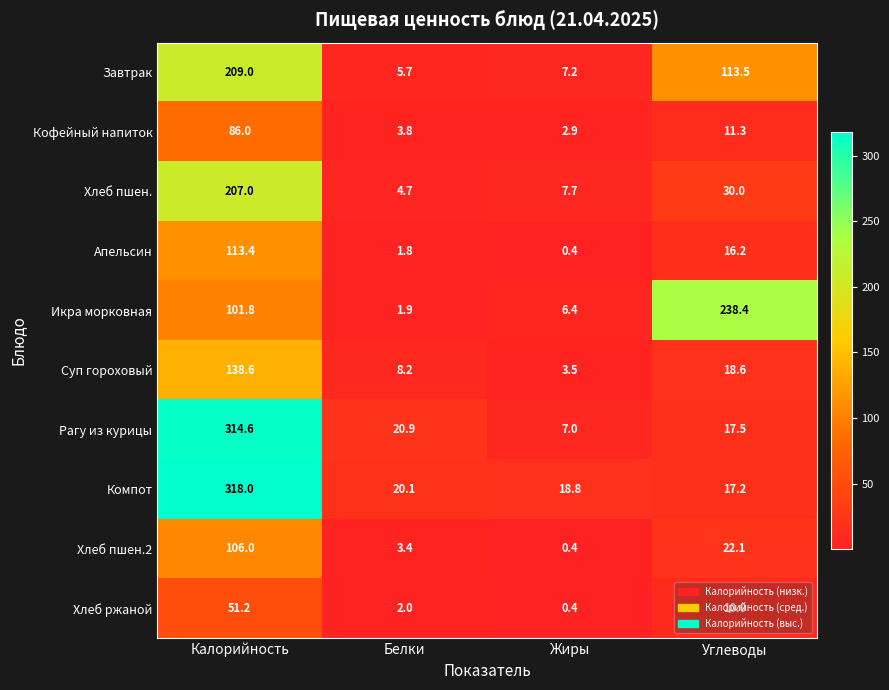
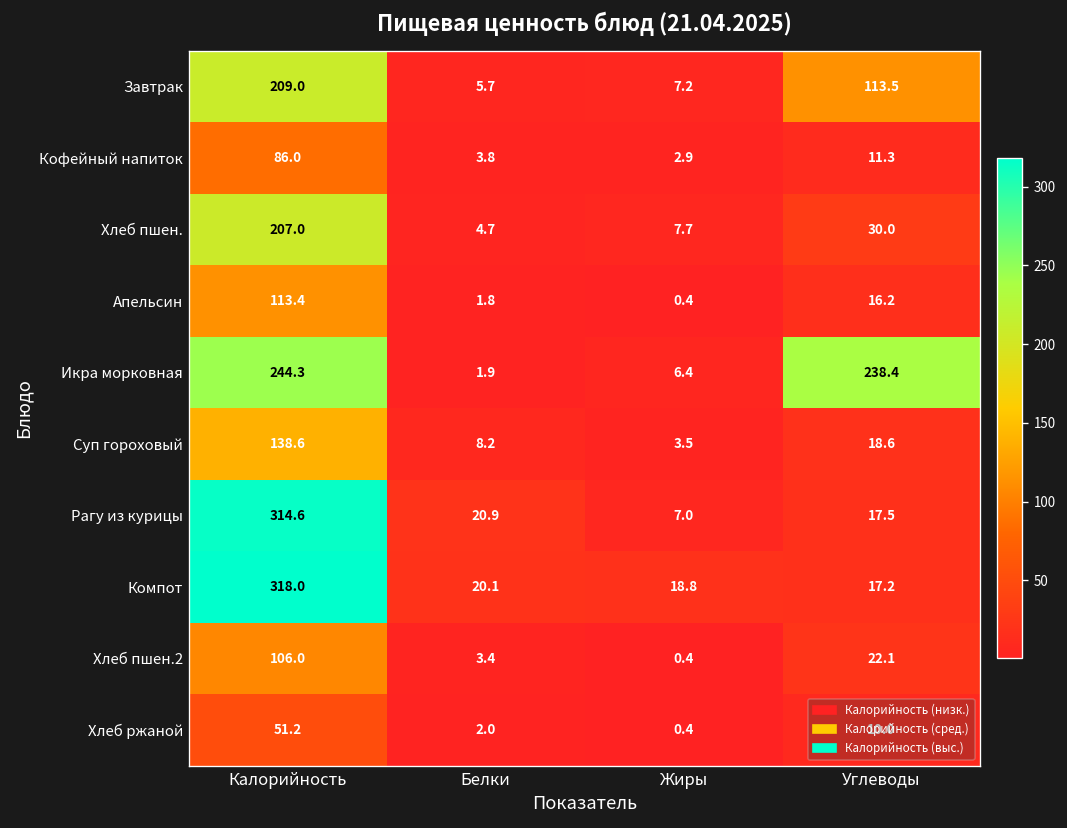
Икра морковная, Калорийность: 101.8 -> 244.3
